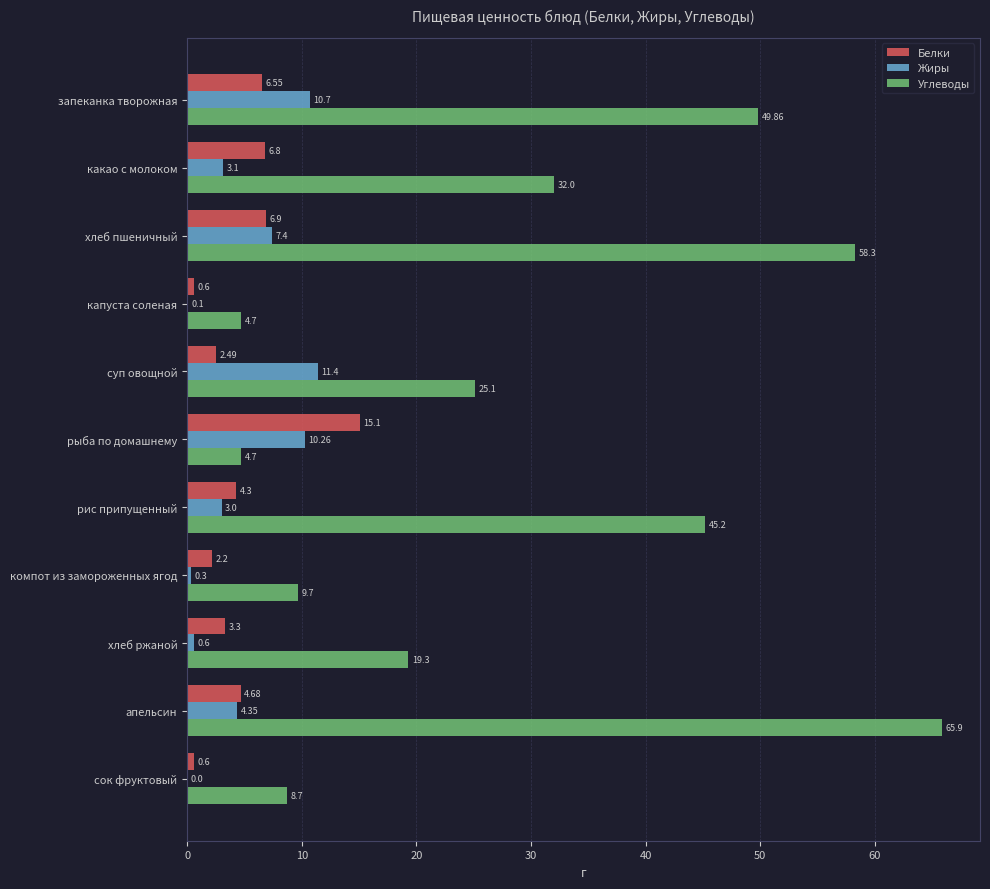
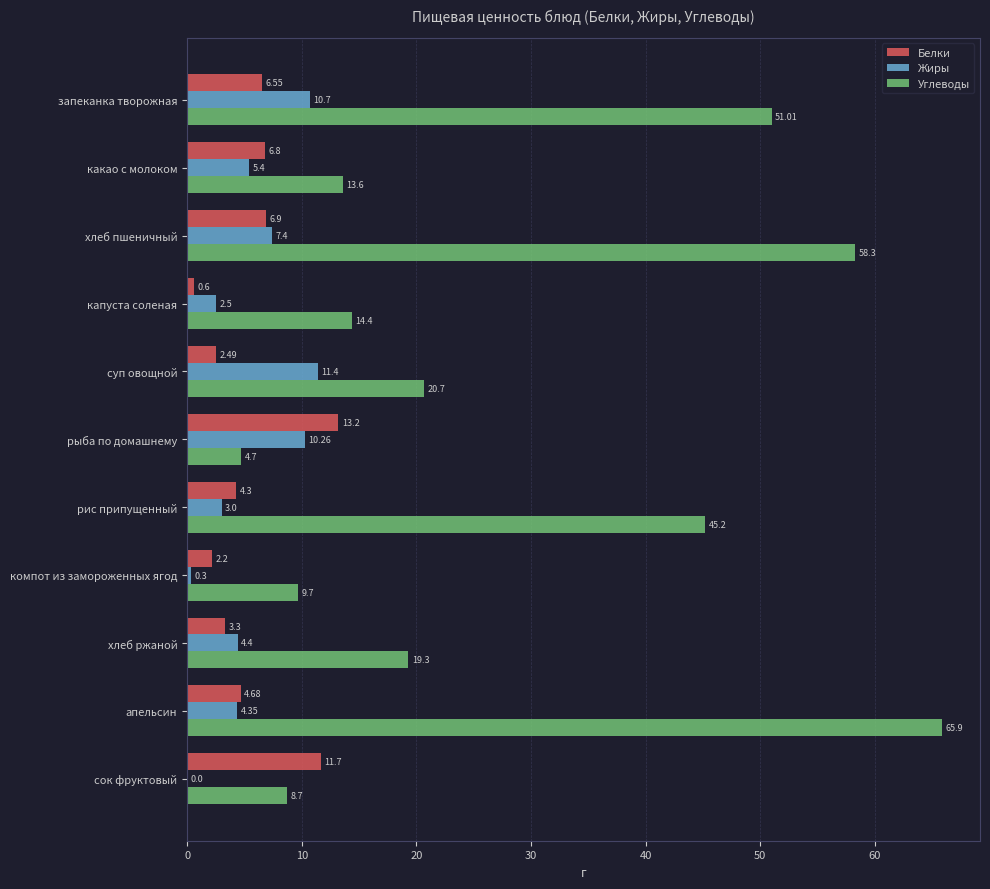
Углеводы, запеканка творожная: 49.86 -> 51.01
Жиры, какао с молоком: 3.1 -> 5.4
Углеводы, какао с молоком: 32.0 -> 13.6
Жиры, капуста соленая: 0.1 -> 2.5
Углеводы, капуста соленая: 4.7 -> 14.4
Углеводы, суп овощной: 25.1 -> 20.7
Белки, рыба по домашнему: 15.1 -> 13.2
Жиры, хлеб ржаной: 0.6 -> 4.4
Белки, сок фруктовый: 0.6 -> 11.7
